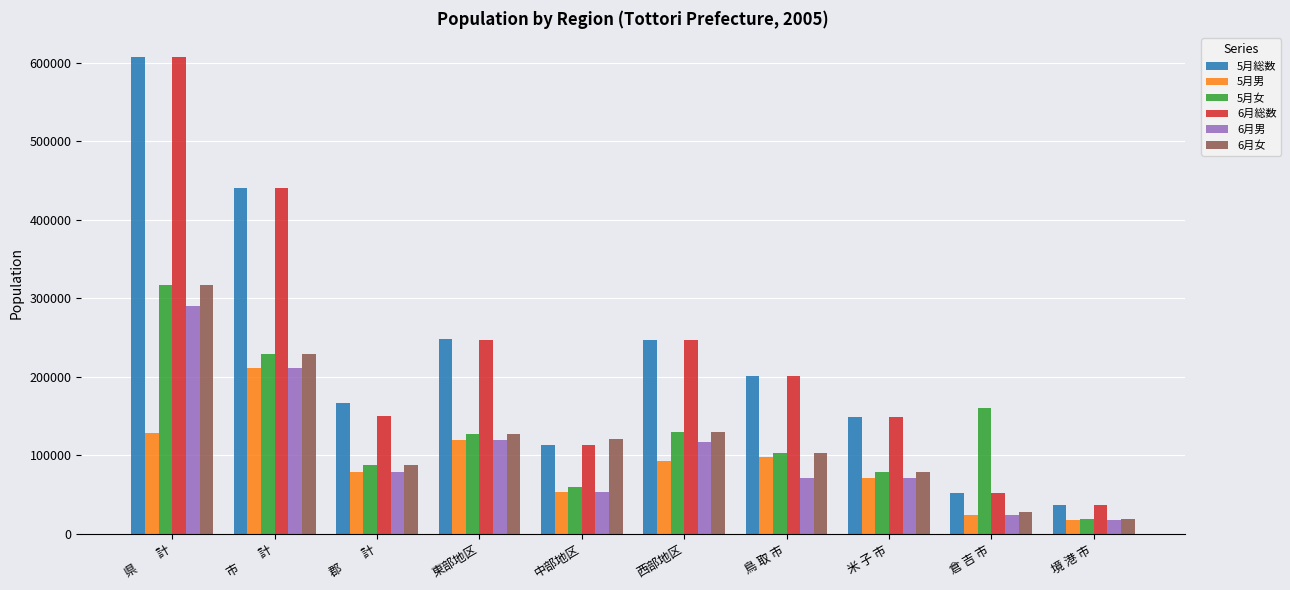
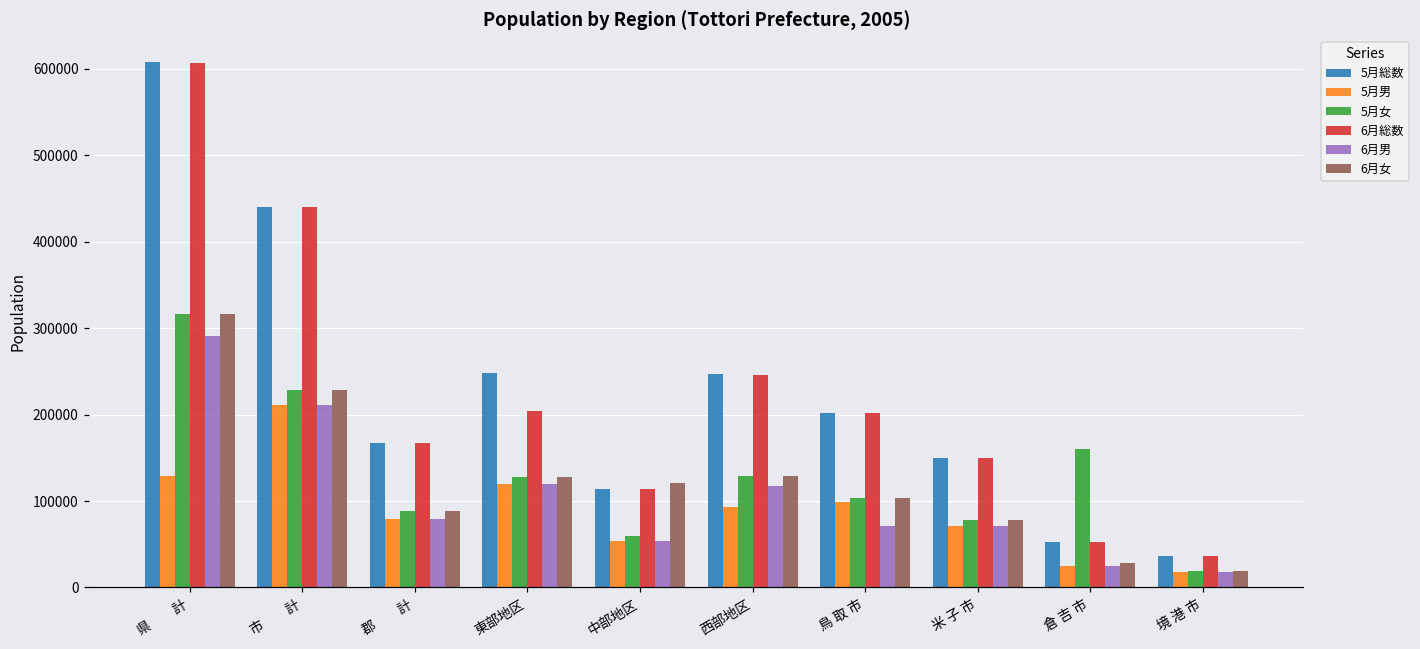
6月総数, 郡 計: 150000 -> 170000
6月総数, 東部地区: 250000 -> 200000
